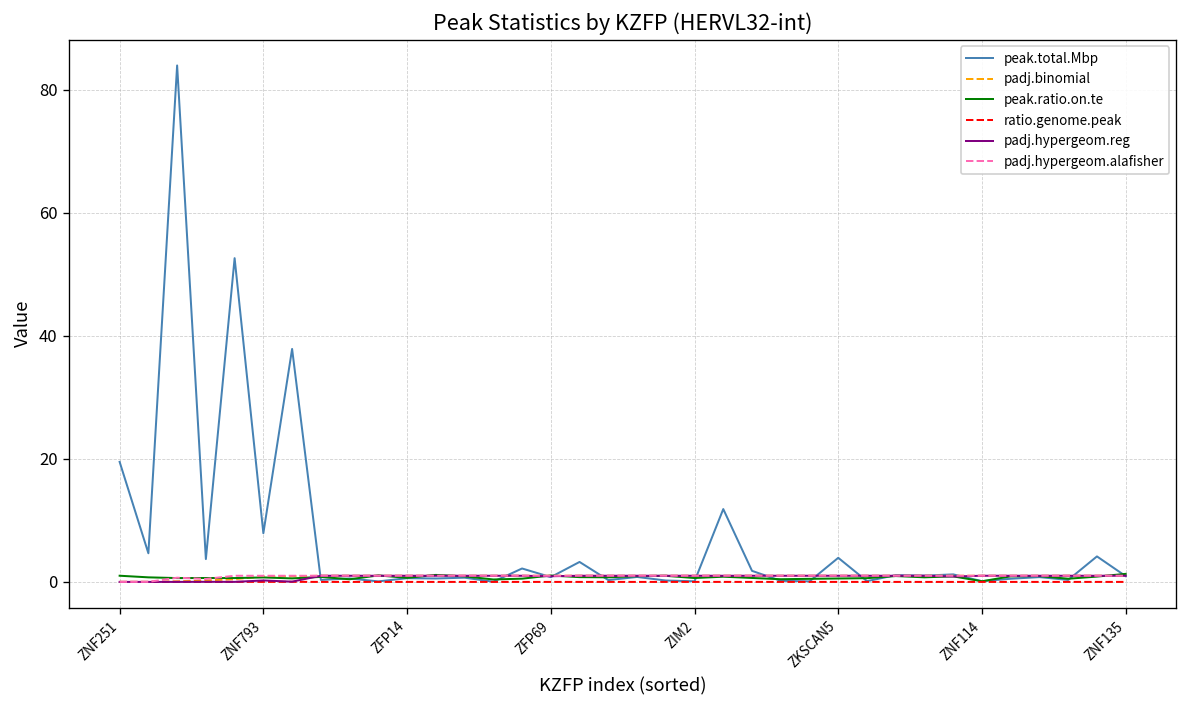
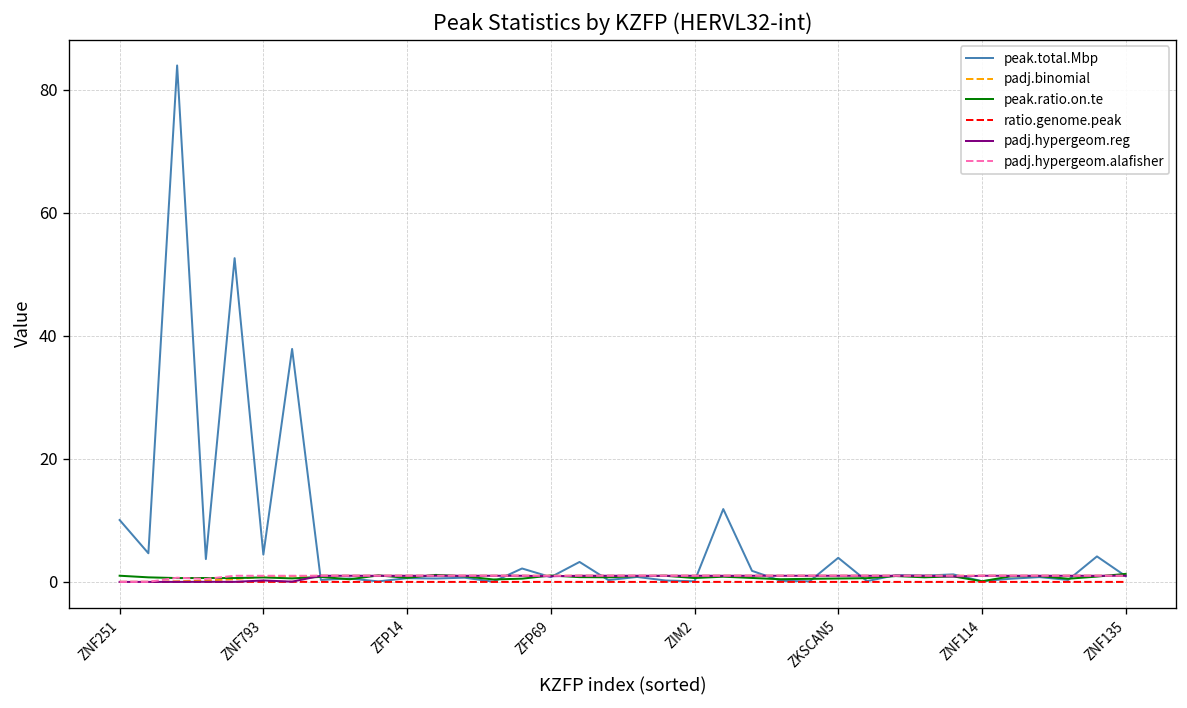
peak.total.Mbp, ZNF251: 20 -> 10
peak.total.Mbp, ZNF793: 8 -> 4
